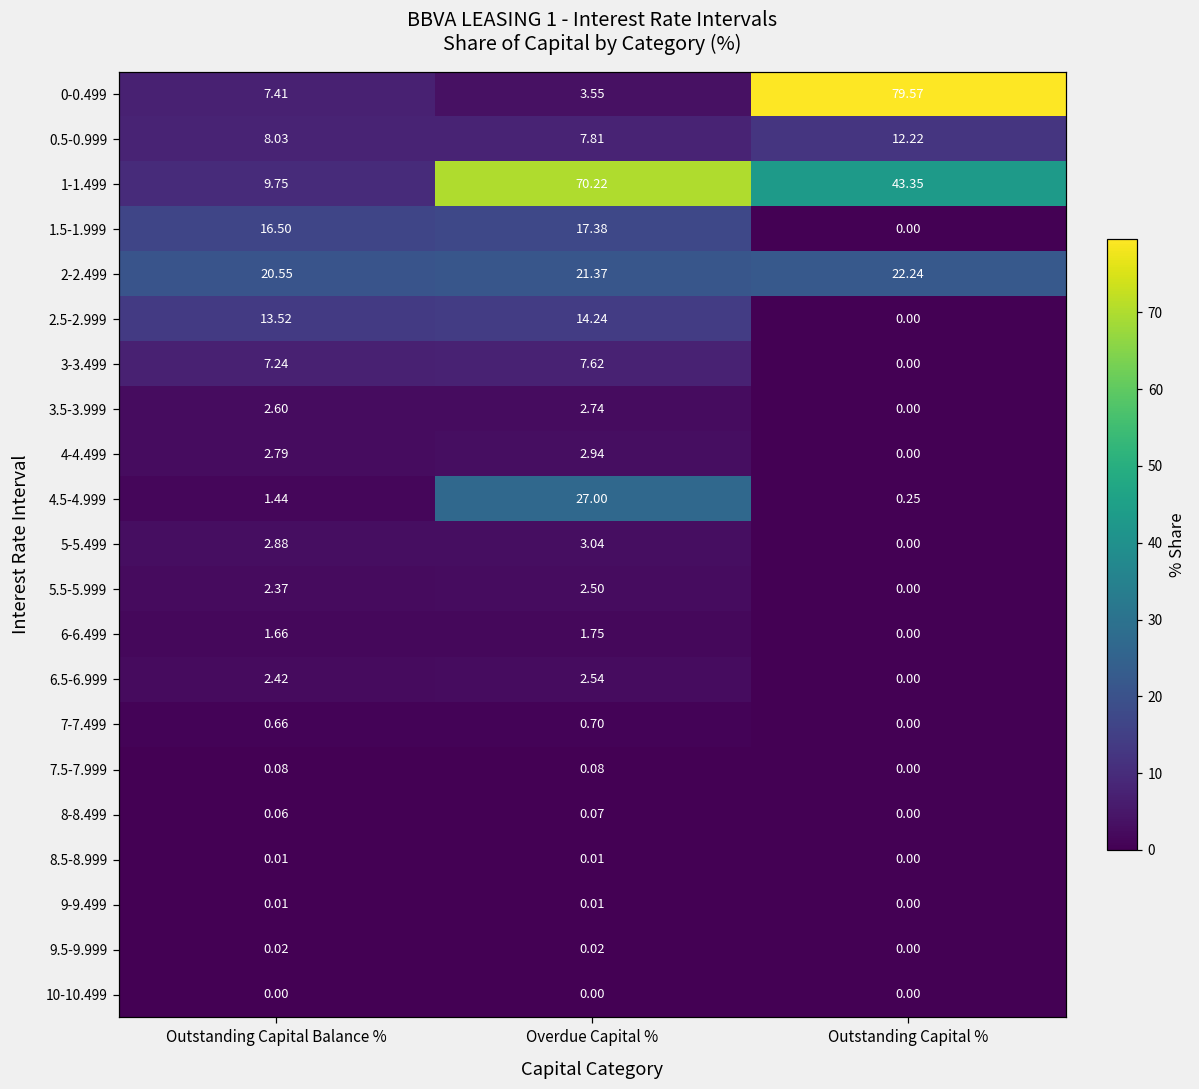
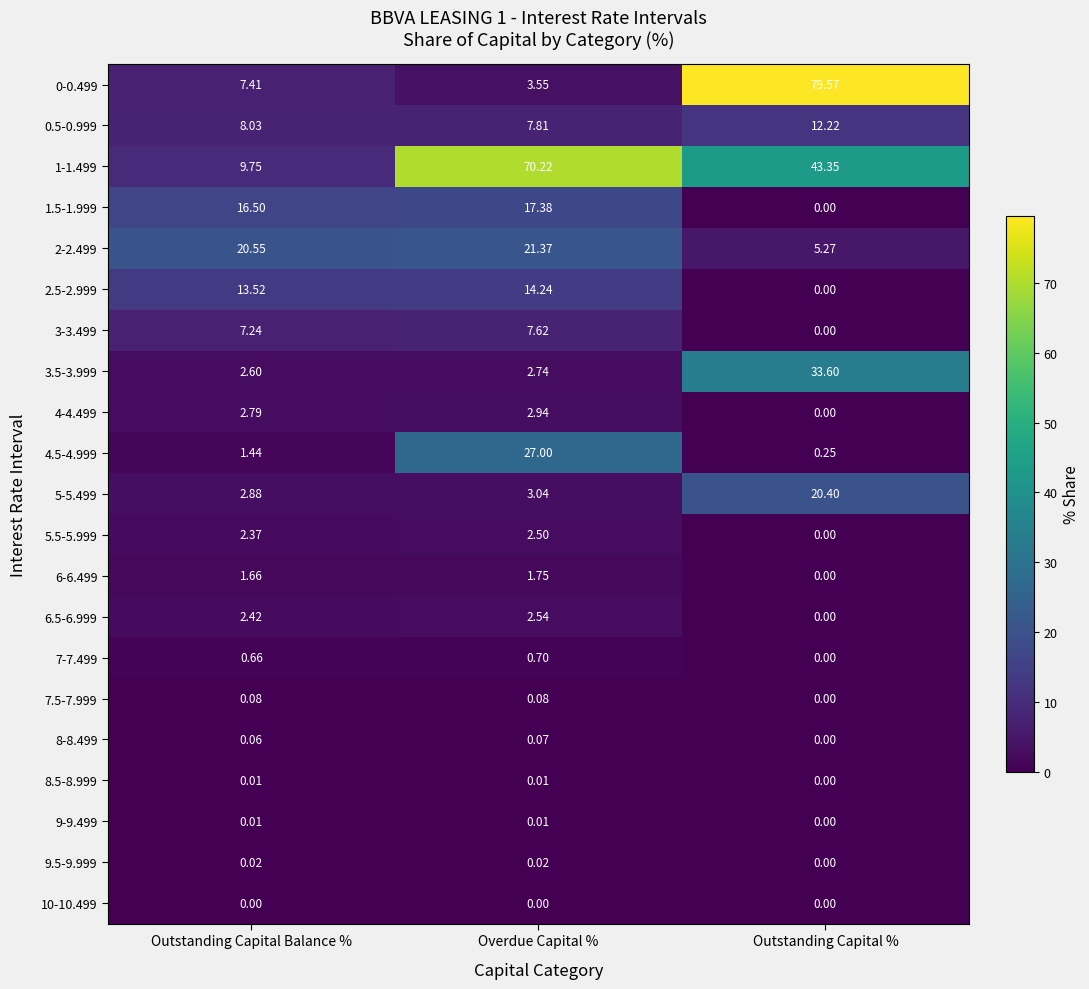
2-2.499, Outstanding Capital %: 22.24 -> 5.27
3.5-3.999, Outstanding Capital %: 0.00 -> 33.60
5-5.499, Outstanding Capital %: 0.00 -> 20.40
